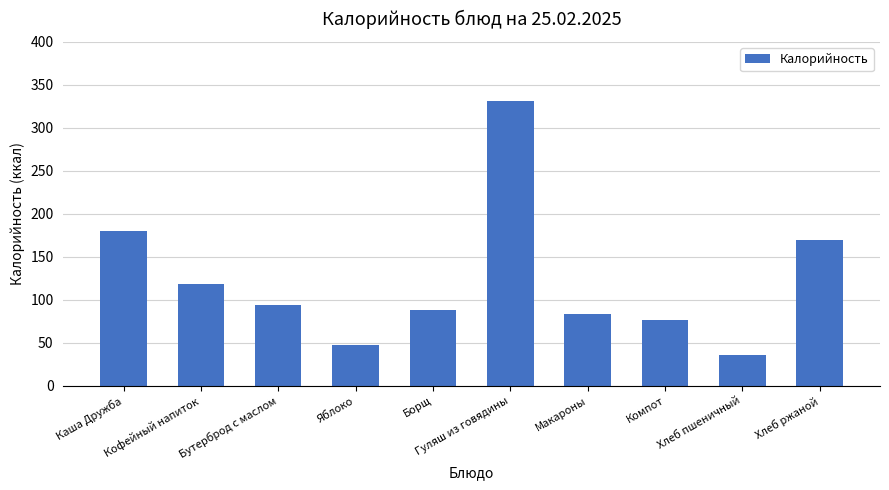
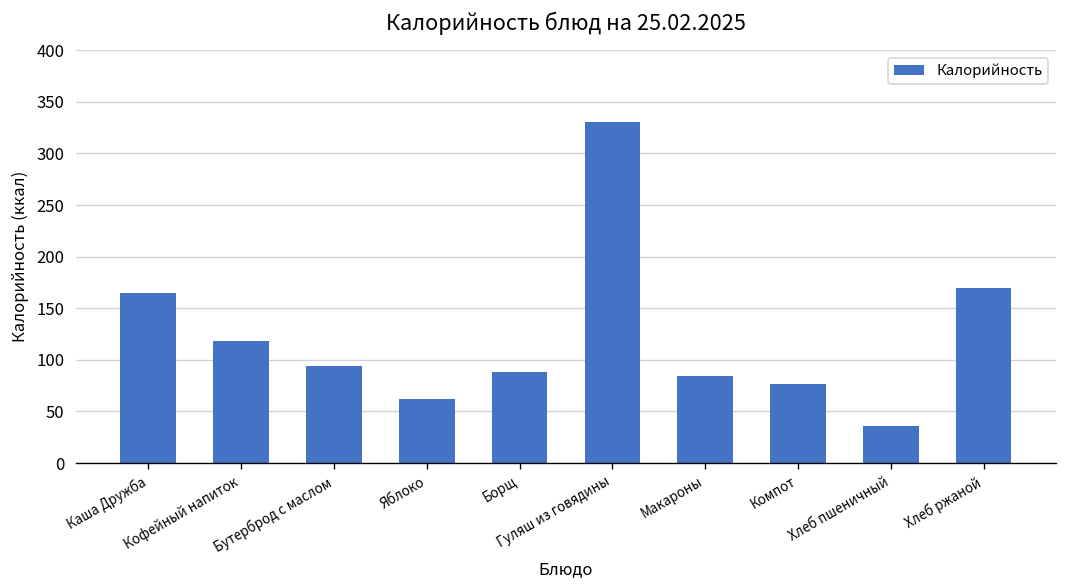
Каша Дружба: 180 -> 170
Яблоко: 50 -> 60
